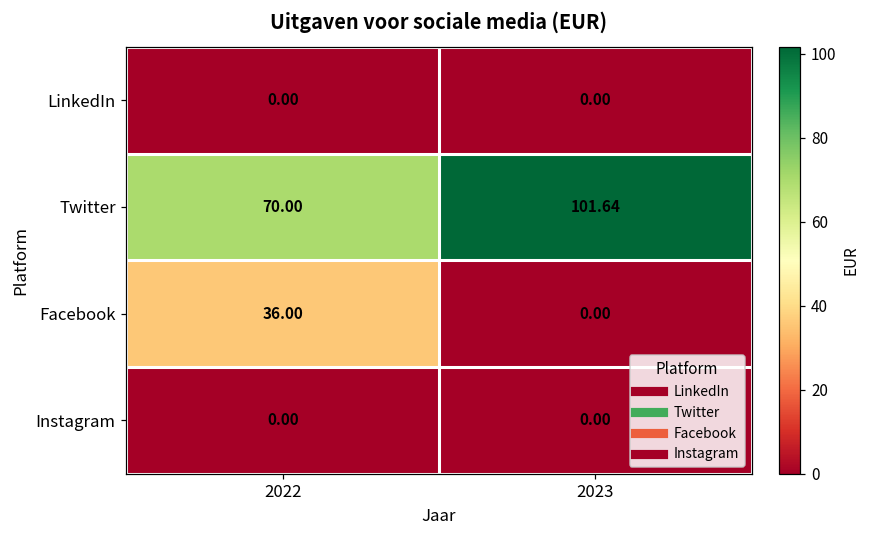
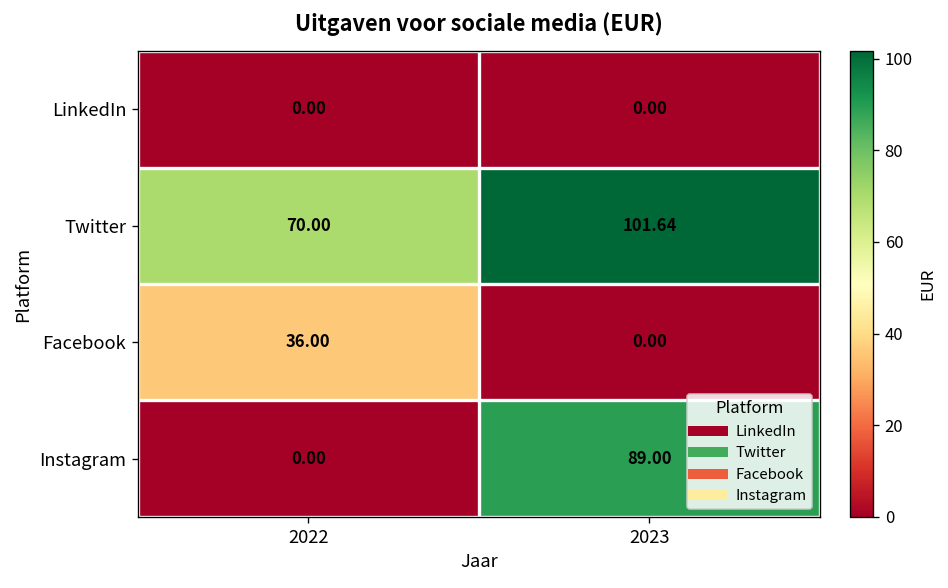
Instagram, 2023: 0.00 -> 89.00
